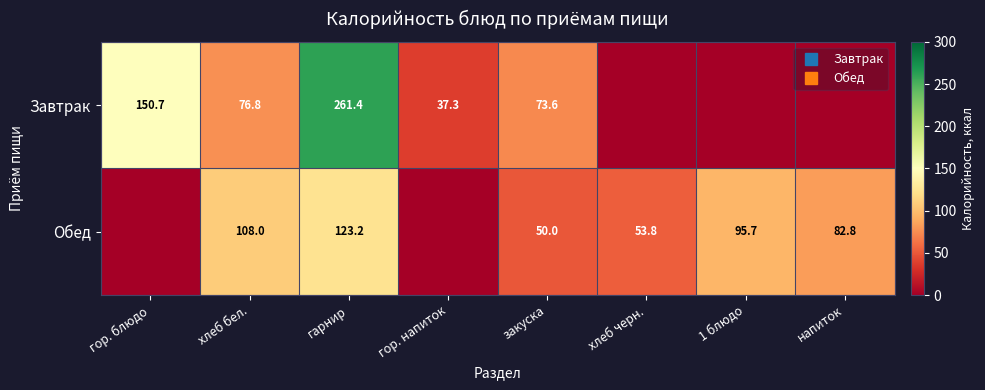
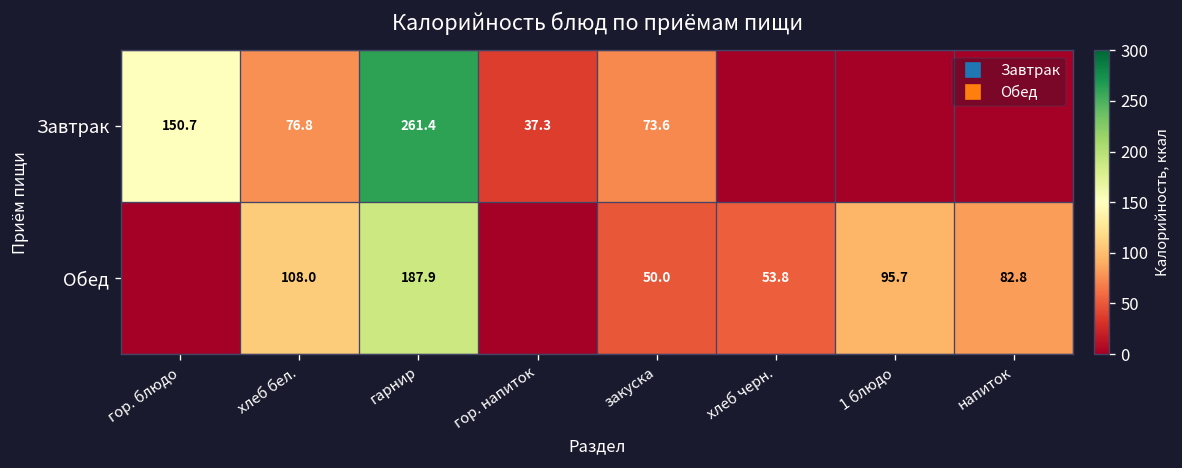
Обед, гарнир: 123.2 -> 187.9
